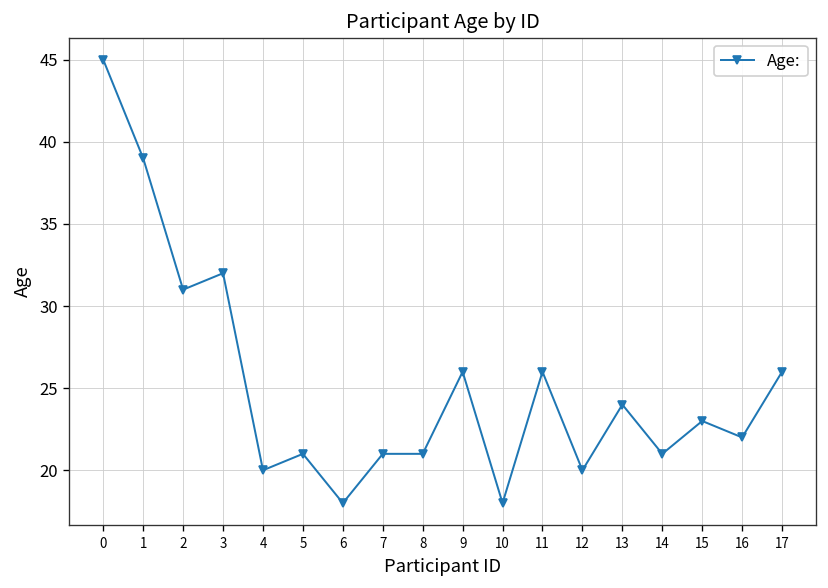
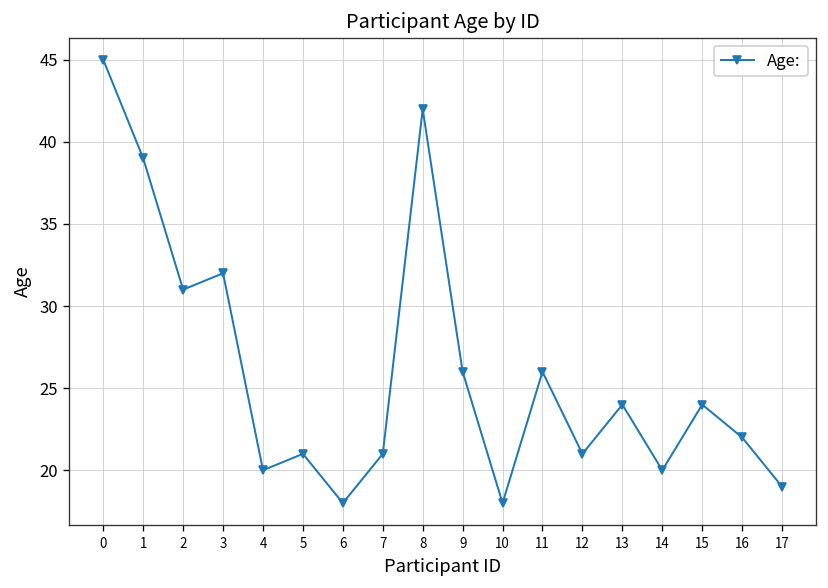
8: 21 -> 42
12: 20 -> 21
14: 21 -> 20
15: 23 -> 24
17: 26 -> 19
